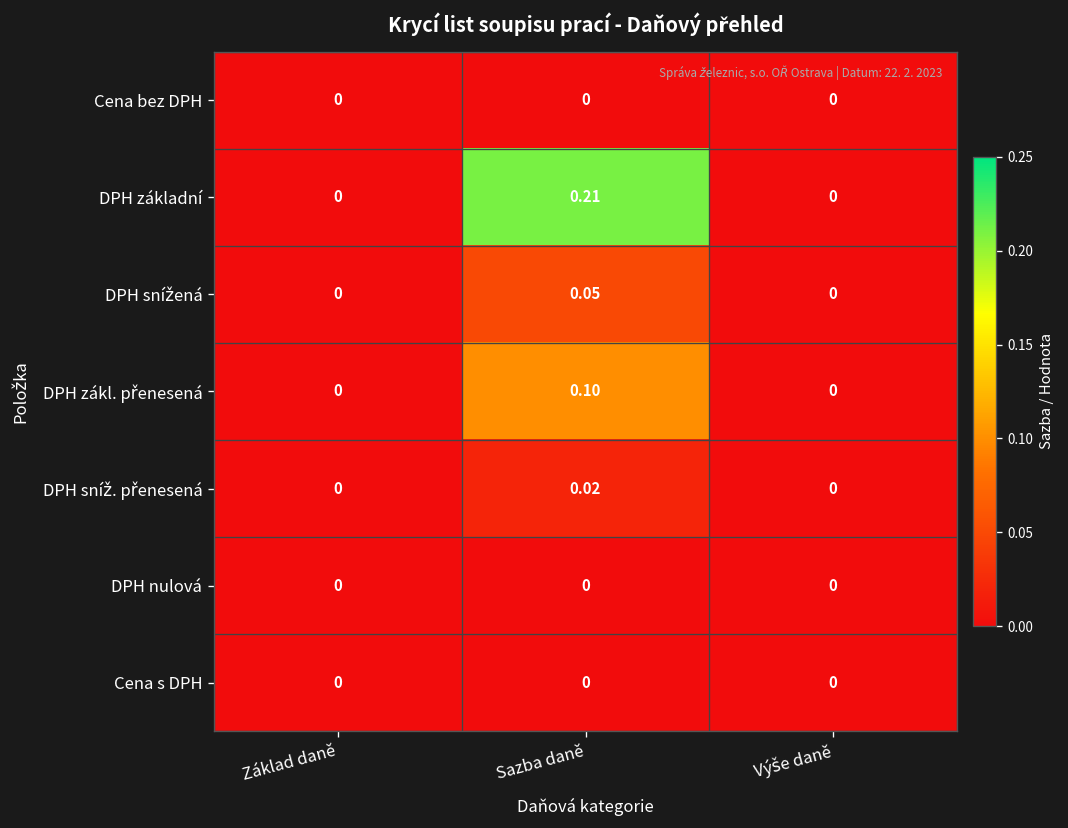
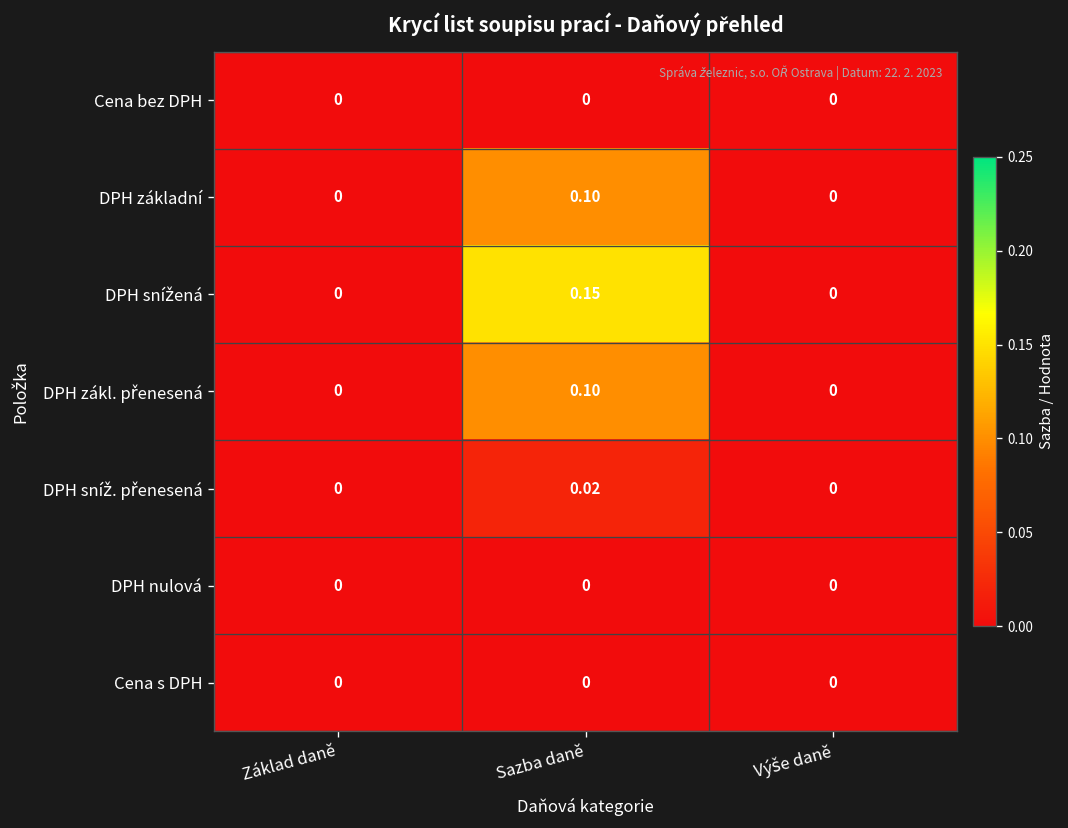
DPH základní, Sazba daně: 0.21 -> 0.10
DPH snížená, Sazba daně: 0.05 -> 0.15
